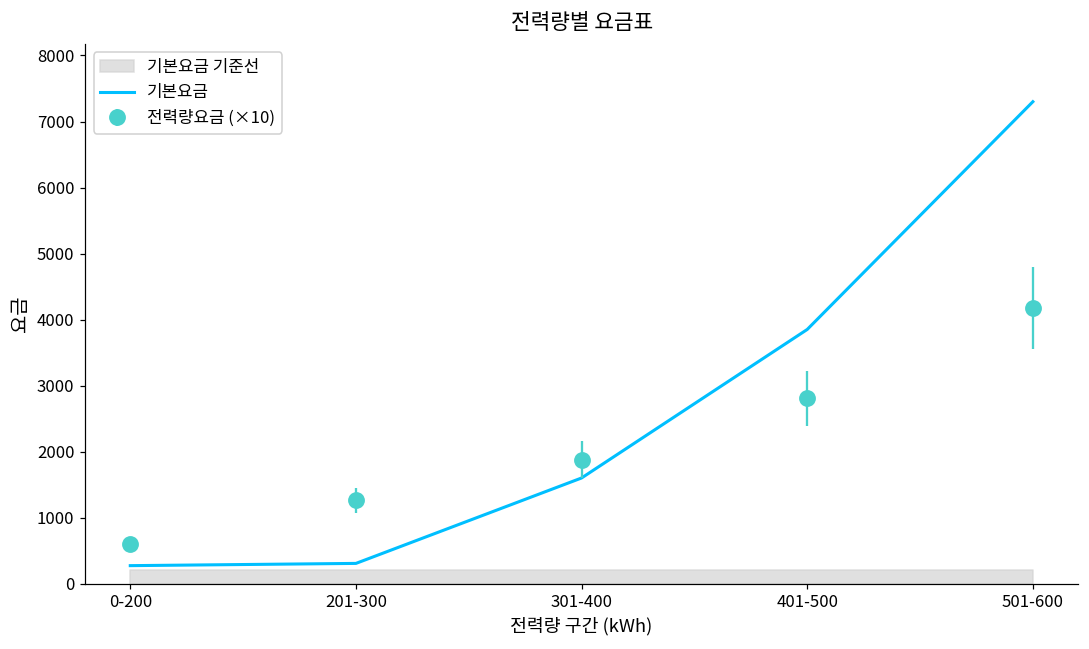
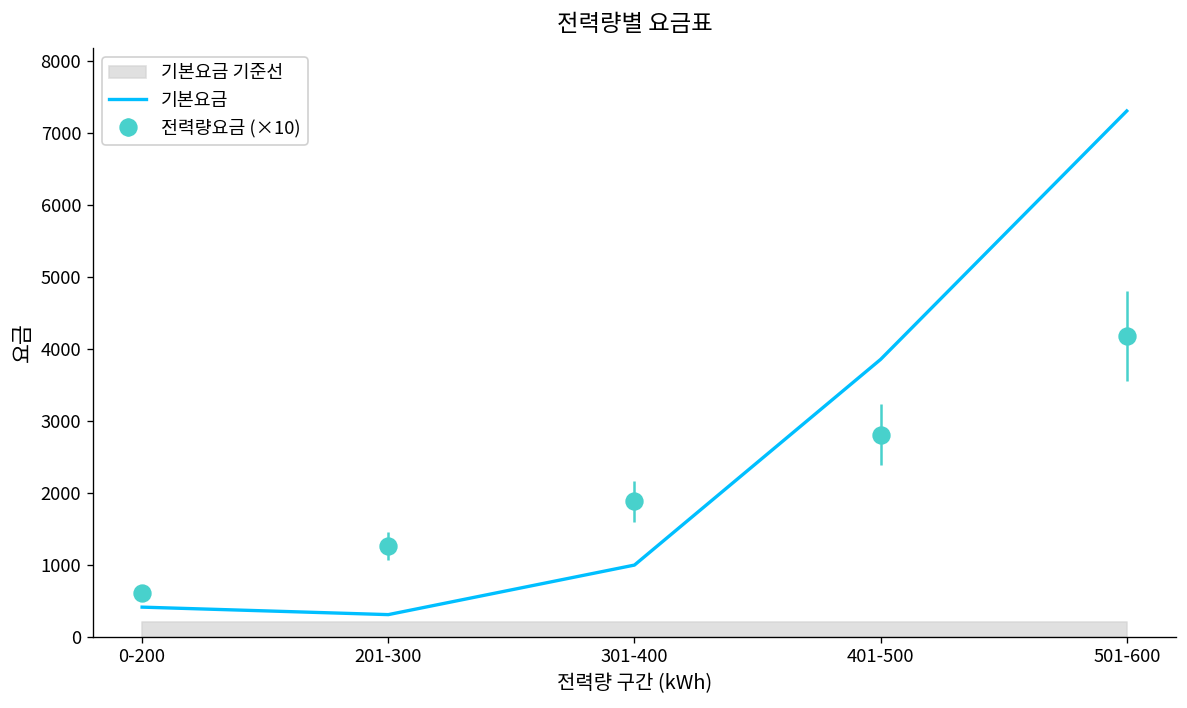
기본요금, 0-200: 300 -> 400
기본요금, 301-400: 1600 -> 1000
